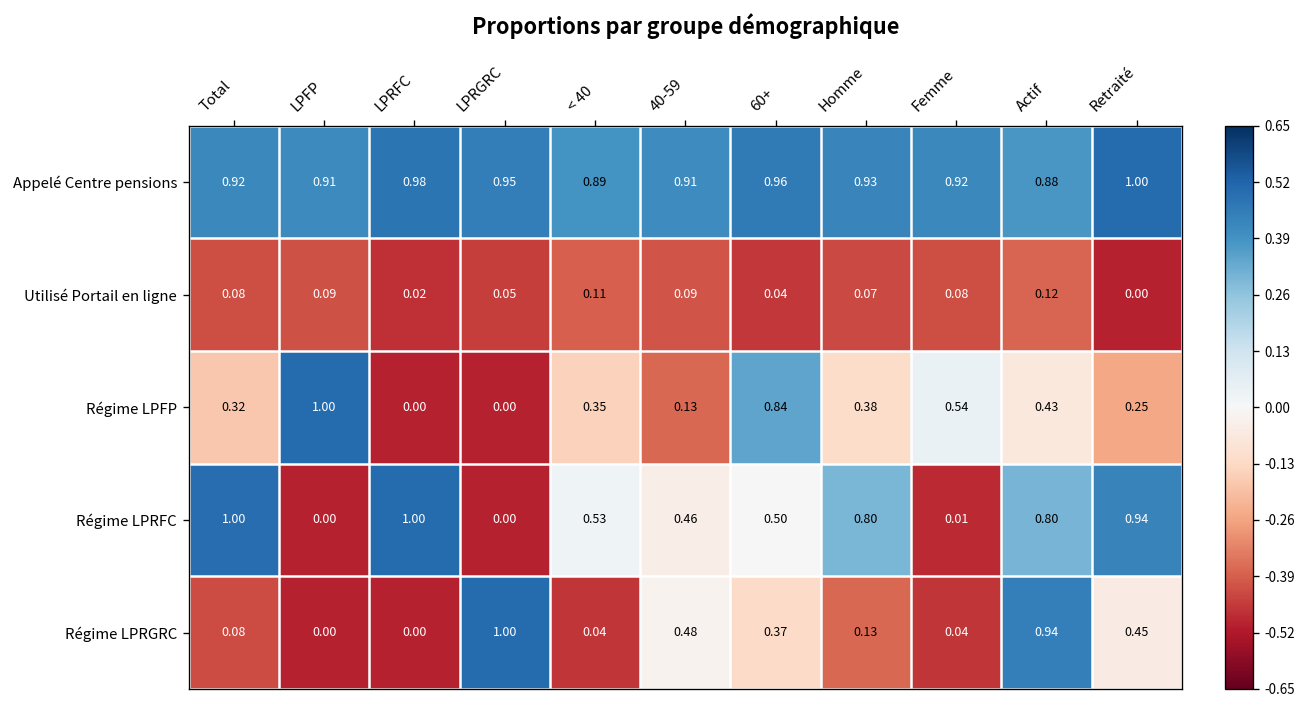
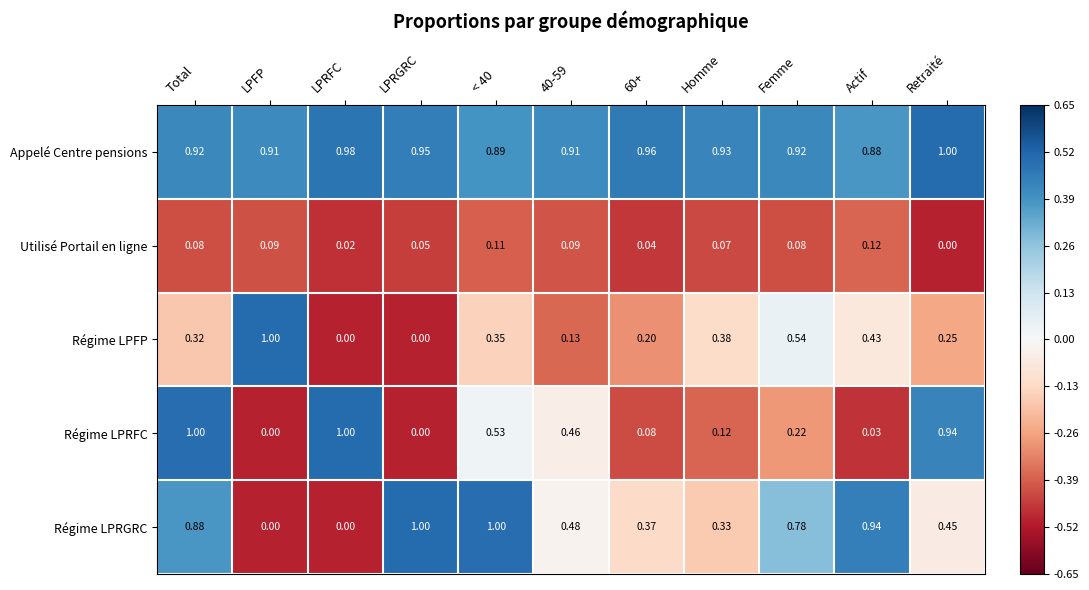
Régime LPFP, 60+: 0.84 -> 0.20
Régime LPRFC, 60+: 0.50 -> 0.08
Régime LPRFC, Homme: 0.80 -> 0.12
Régime LPRFC, Femme: 0.01 -> 0.22
Régime LPRFC, Actif: 0.80 -> 0.03
Régime LPRGRC, Total: 0.08 -> 0.88
Régime LPRGRC, < 40: 0.04 -> 1.00
Régime LPRGRC, Homme: 0.13 -> 0.33
Régime LPRGRC, Femme: 0.04 -> 0.78
